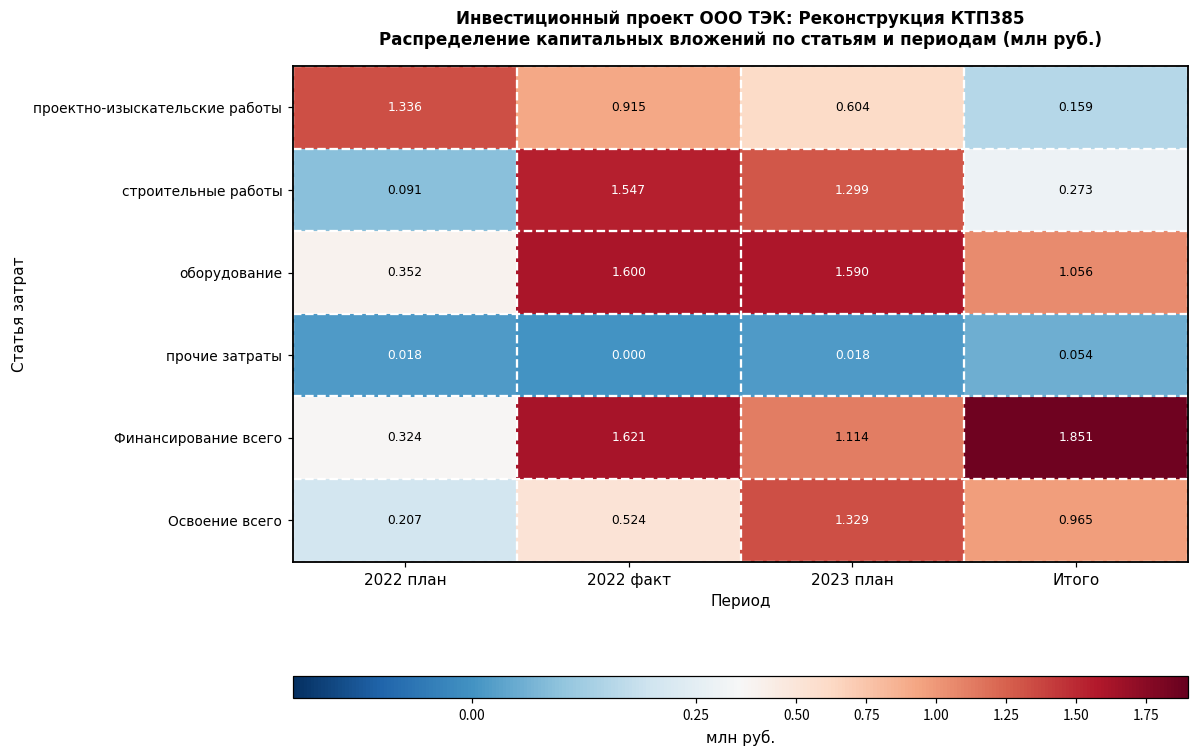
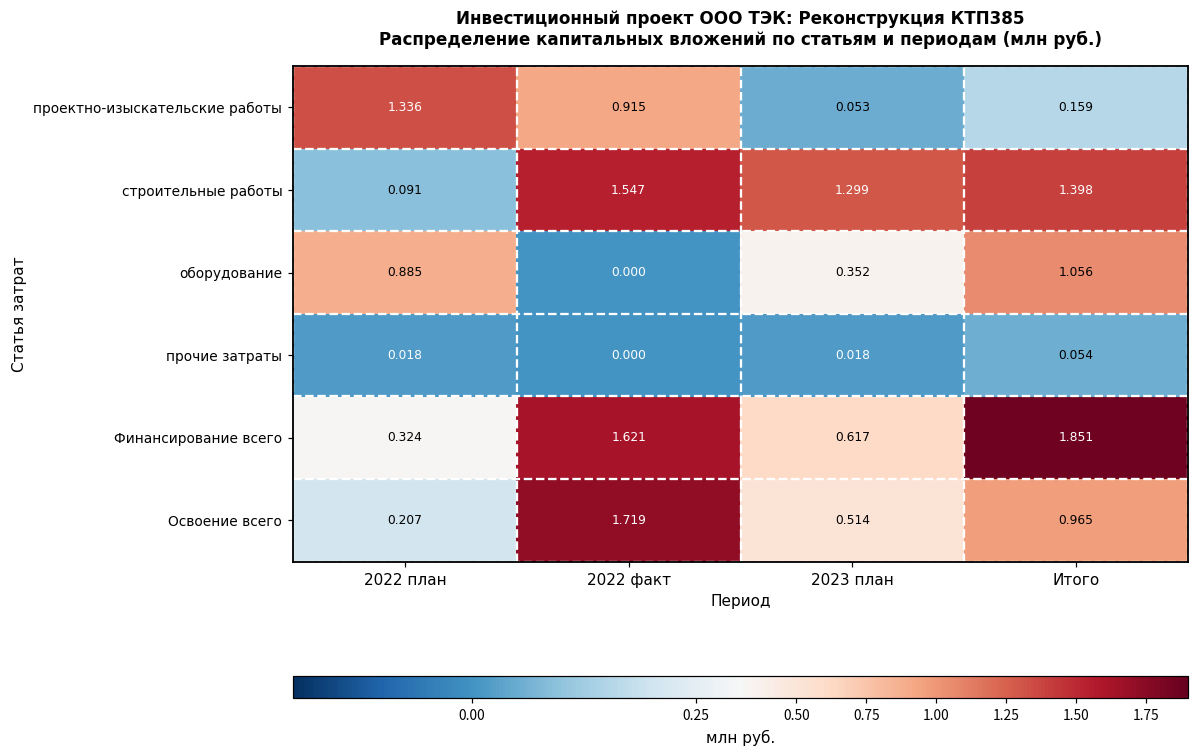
проектно-изыскательские работы, 2023 план: 0.604 -> 0.053
строительные работы, Итого: 0.273 -> 1.398
оборудование, 2022 план: 0.352 -> 0.885
оборудование, 2022 факт: 1.600 -> 0.000
оборудование, 2023 план: 1.590 -> 0.352
Финансирование всего, 2023 план: 1.114 -> 0.617
Освоение всего, 2022 факт: 0.524 -> 1.719
Освоение всего, 2023 план: 1.329 -> 0.514
